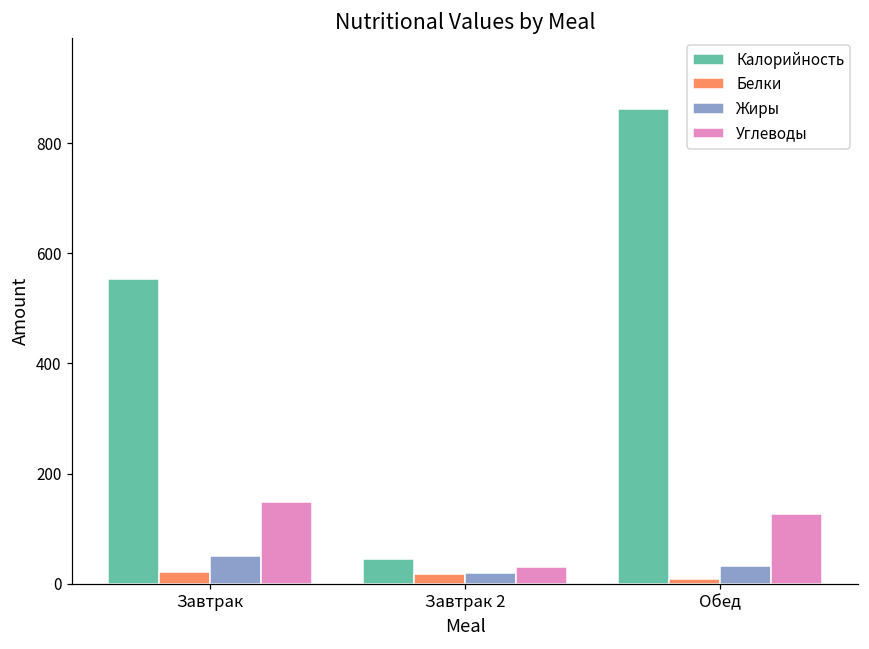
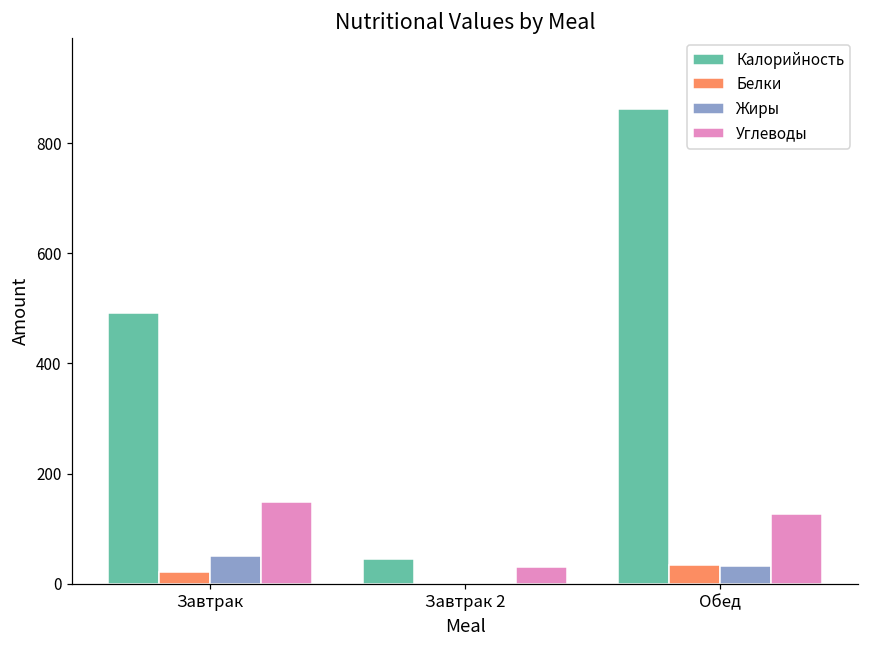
Калорийность, Завтрак: 550 -> 490
Белки, Завтрак 2: 20 -> 0
Жиры, Завтрак 2: 20 -> 0
Белки, Обед: 10 -> 30
